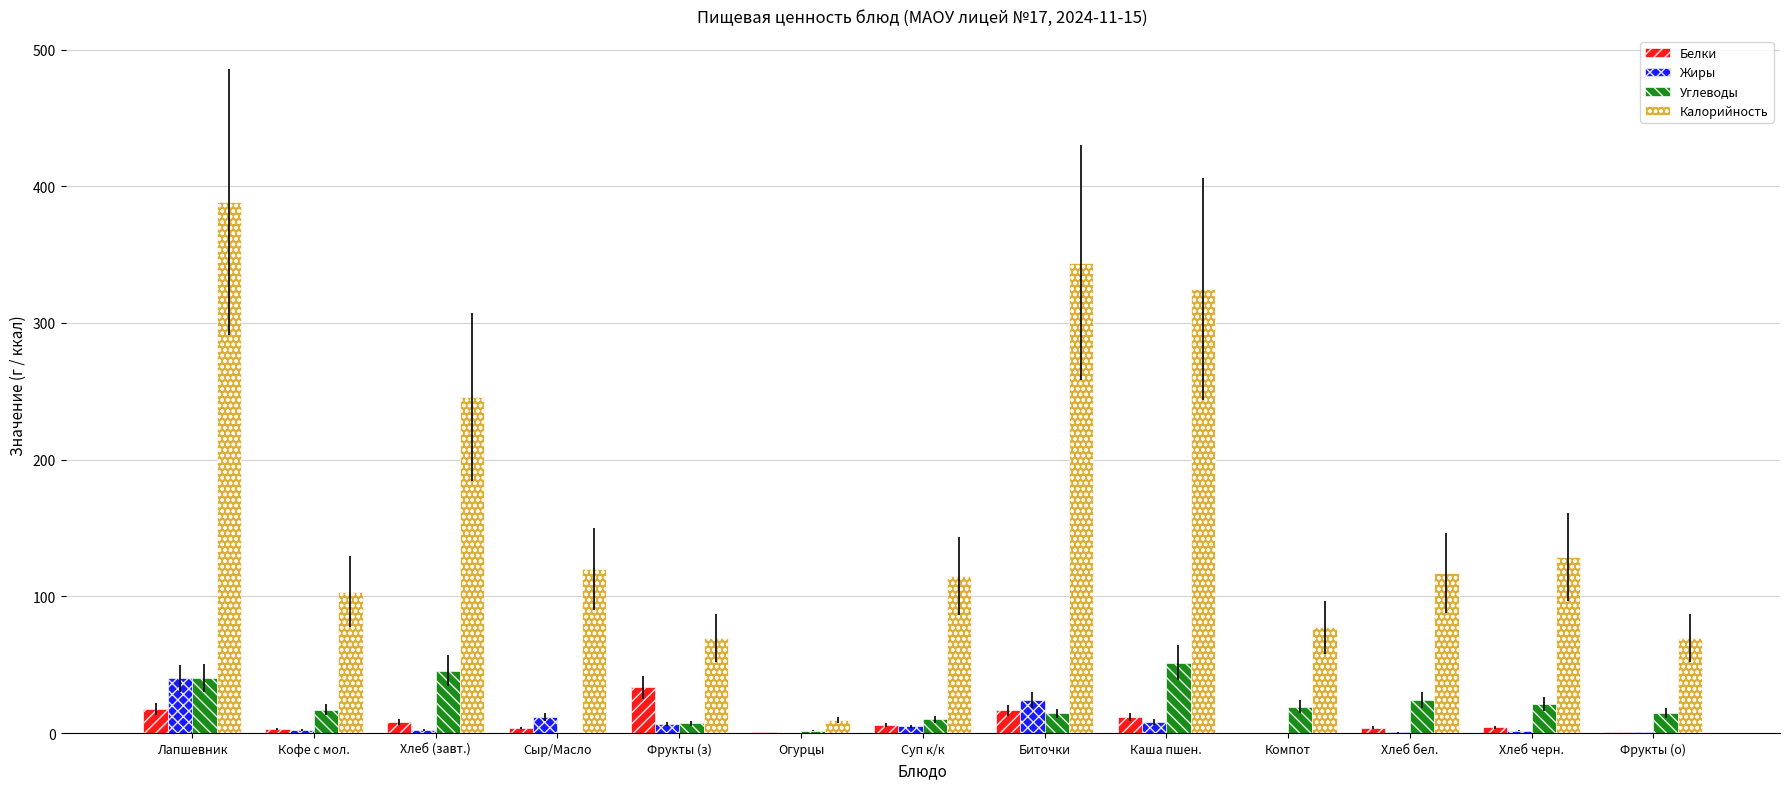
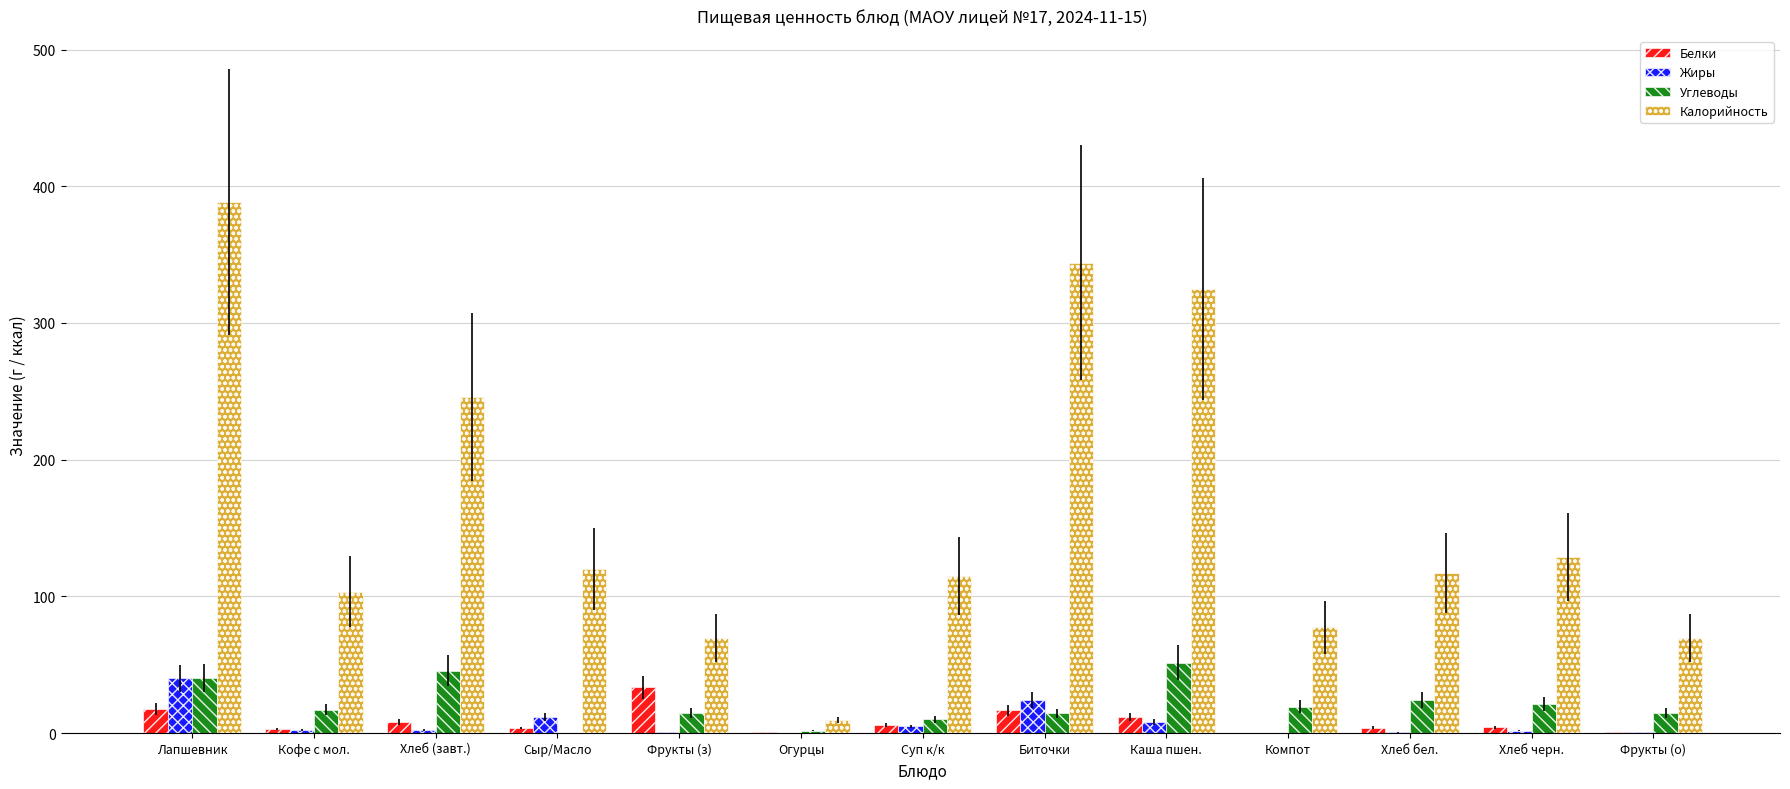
Жиры, Фрукты (з): 7 -> 1
Углеводы, Фрукты (з): 7 -> 15
